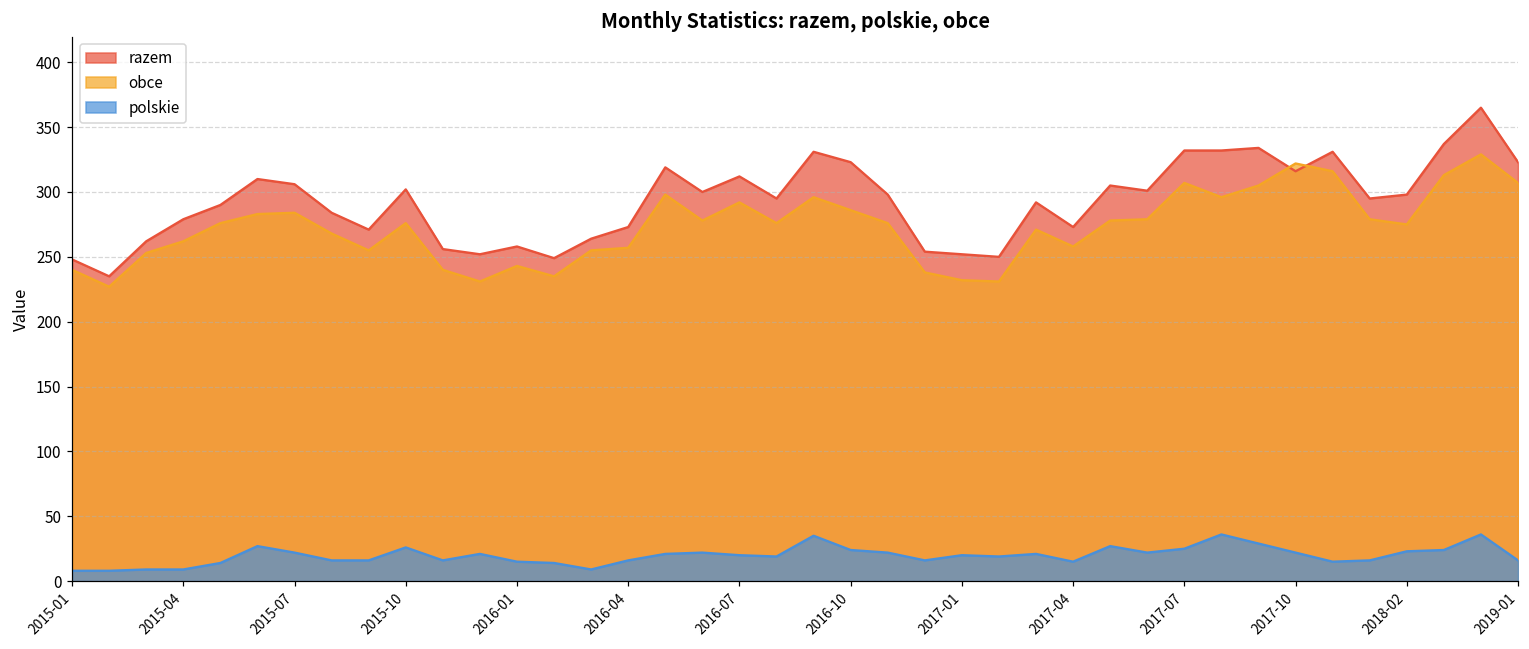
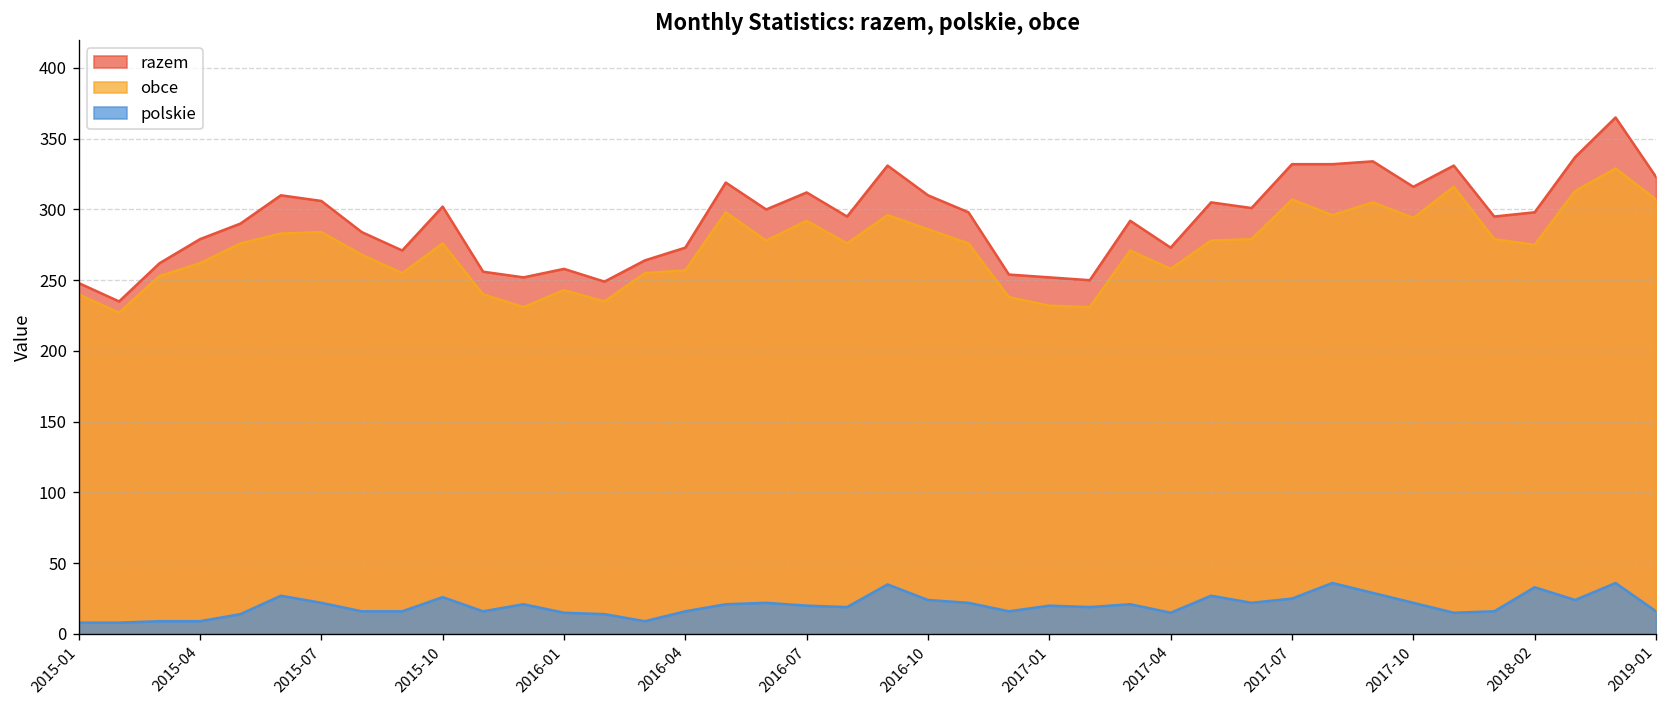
razem, 2016-10: 323 -> 310
obce, 2017-10: 322 -> 294
polskie, 2018-02: 23 -> 33
